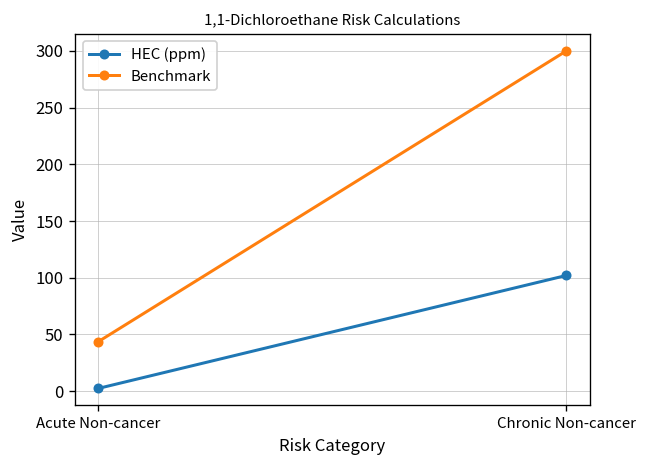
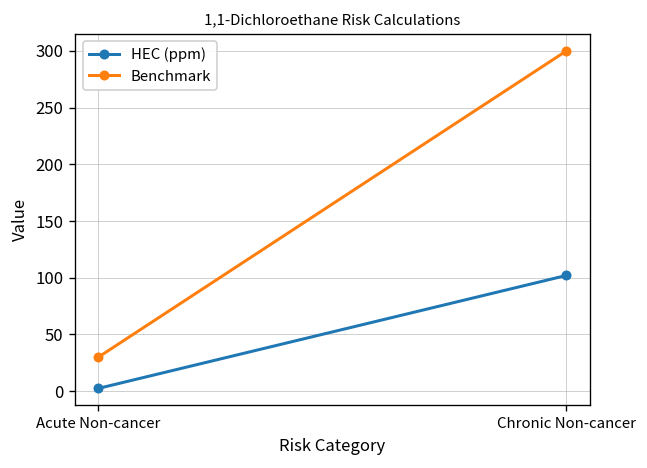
Benchmark, Acute Non-cancer: 40 -> 30
